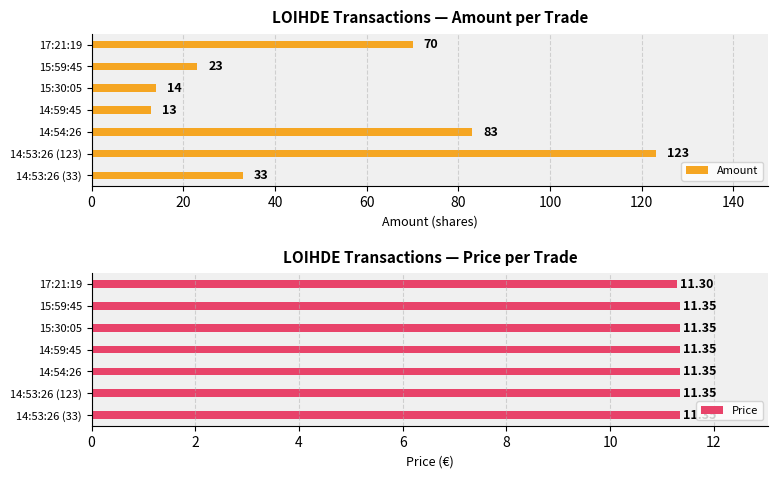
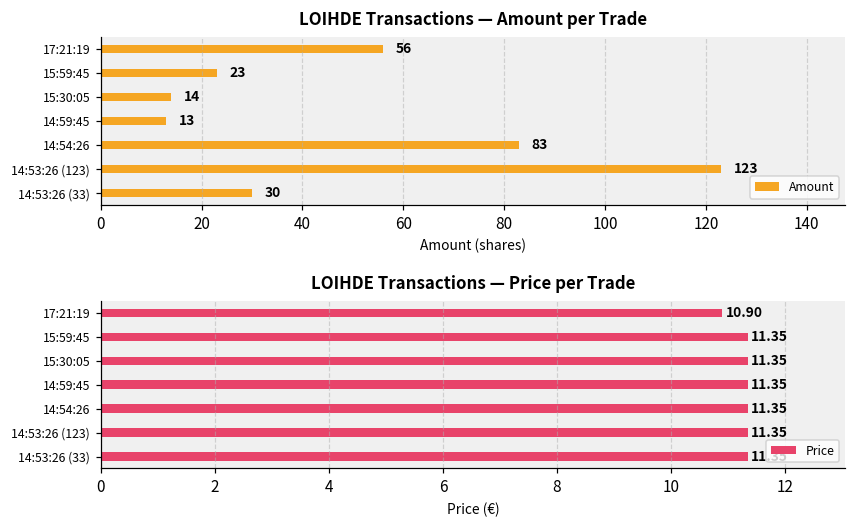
LOIHDE Transactions — Amount per Trade, 17:21:19: 70 -> 56
LOIHDE Transactions — Amount per Trade, 14:53:26 (33): 33 -> 30
LOIHDE Transactions — Price per Trade, 17:21:19: 11.30 -> 10.90
